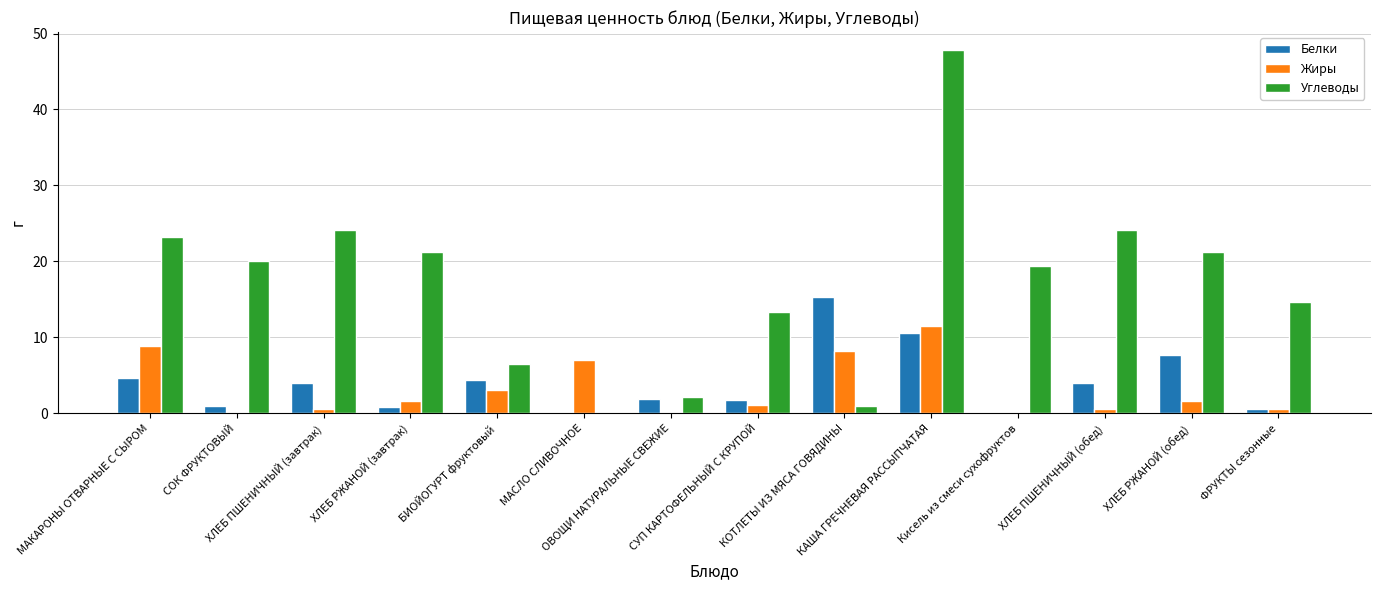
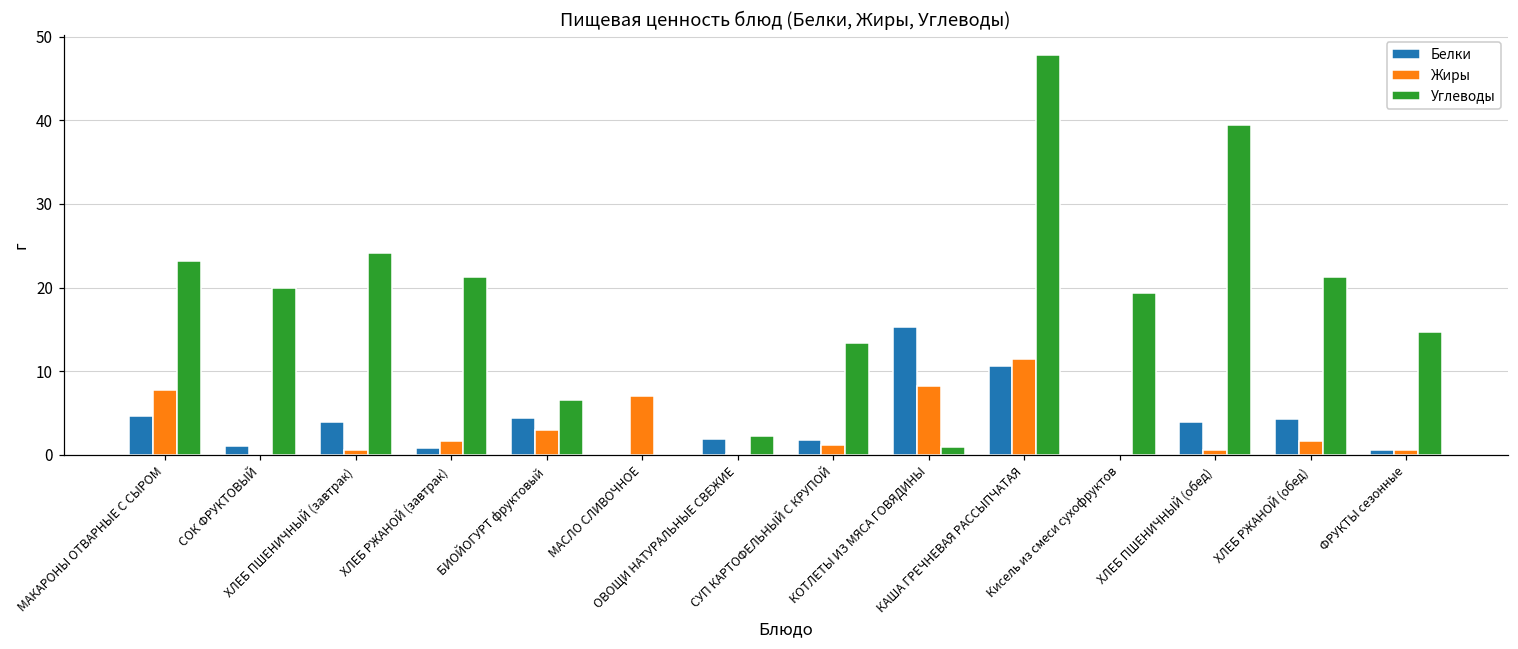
Жиры, МАКАРОНЫ ОТВАРНЫЕ С СЫРОМ: 9 -> 8
Углеводы, ХЛЕБ ПШЕНИЧНЫЙ (обед): 24 -> 39
Белки, ХЛЕБ РЖАНОЙ (обед): 8 -> 4
